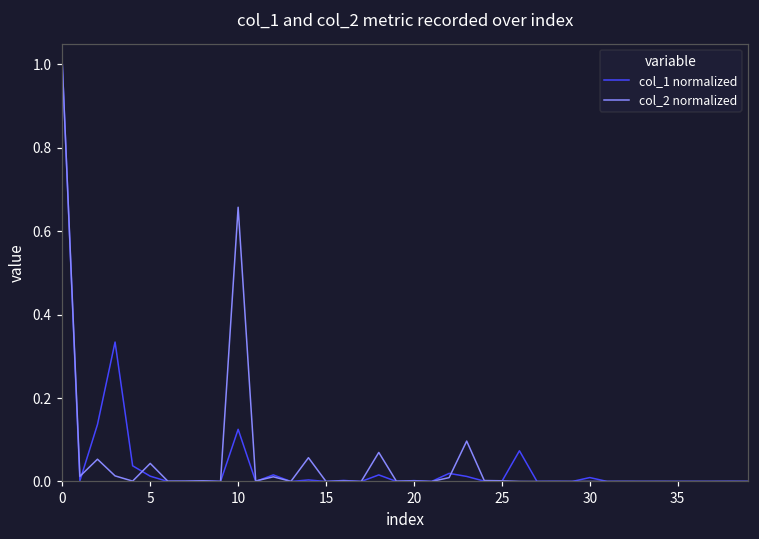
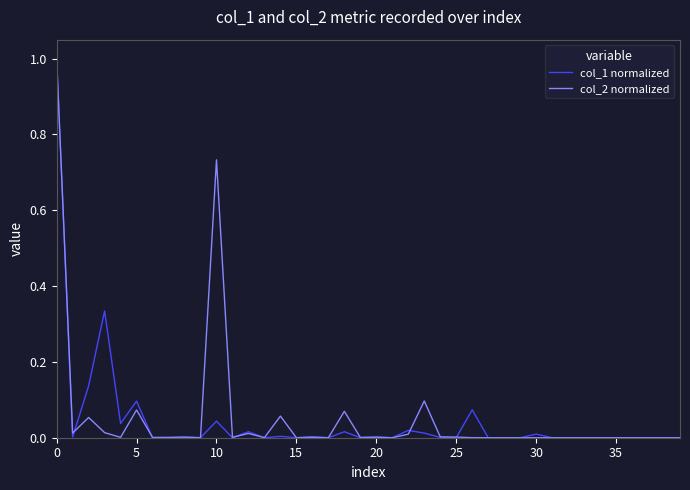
col_1 normalized, 5: 0.01 -> 0.10
col_2 normalized, 5: 0.04 -> 0.07
col_1 normalized, 10: 0.13 -> 0.04
col_2 normalized, 10: 0.66 -> 0.73
